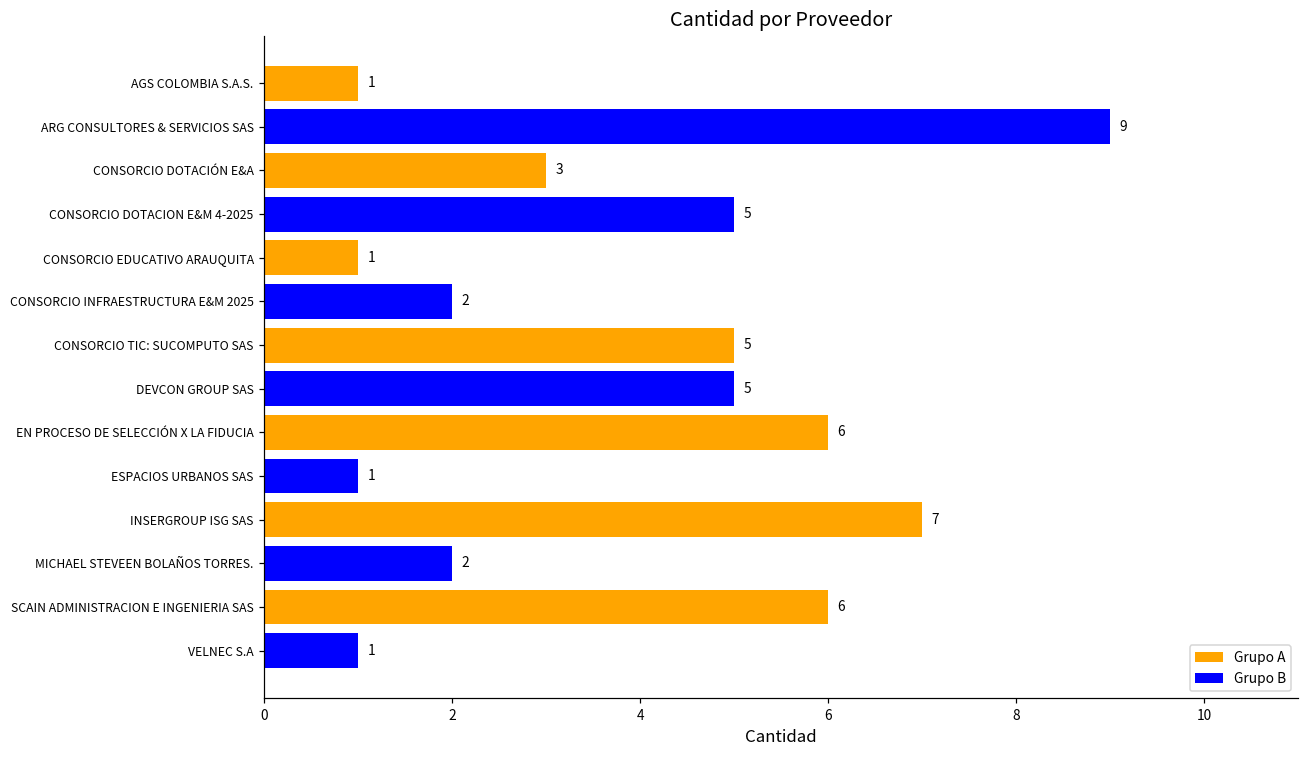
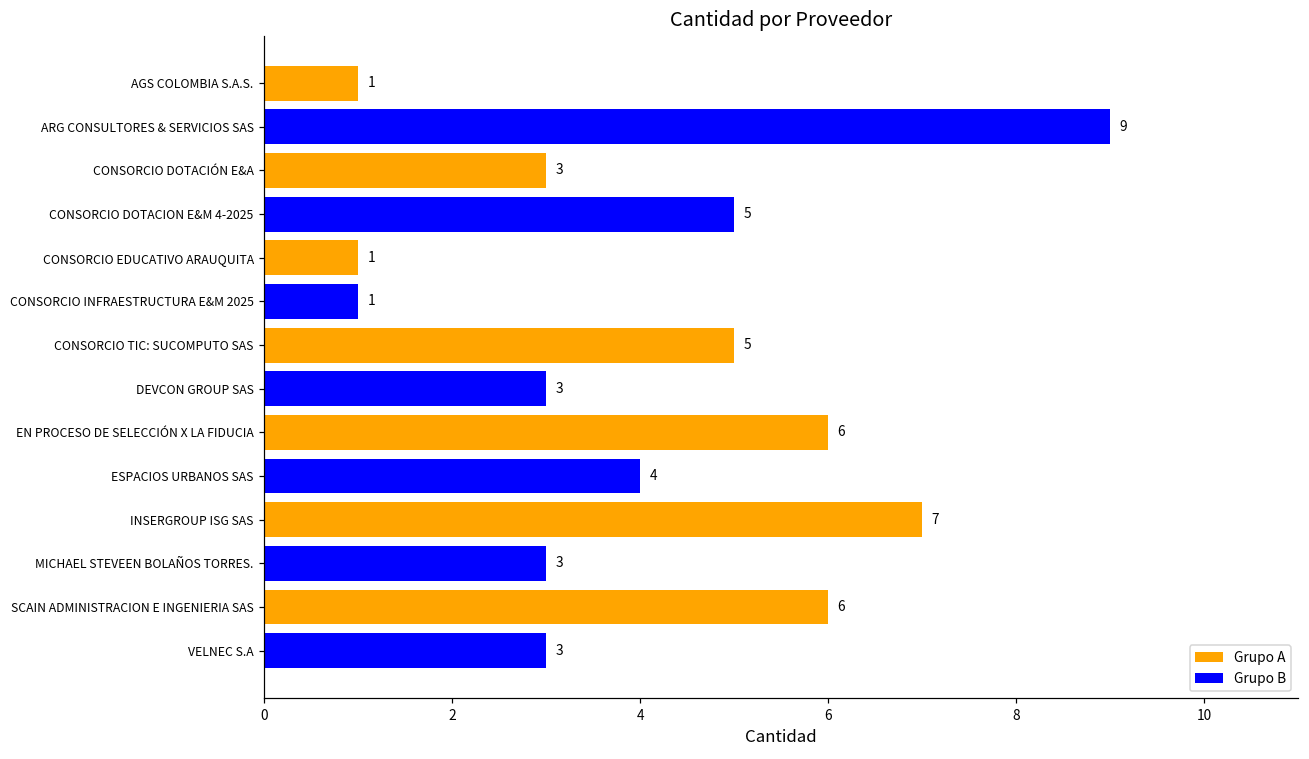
CONSORCIO INFRAESTRUCTURA E&M 2025: 2 -> 1
DEVCON GROUP SAS: 5 -> 3
ESPACIOS URBANOS SAS: 1 -> 4
MICHAEL STEVEEN BOLAÑOS TORRES.: 2 -> 3
VELNEC S.A: 1 -> 3
